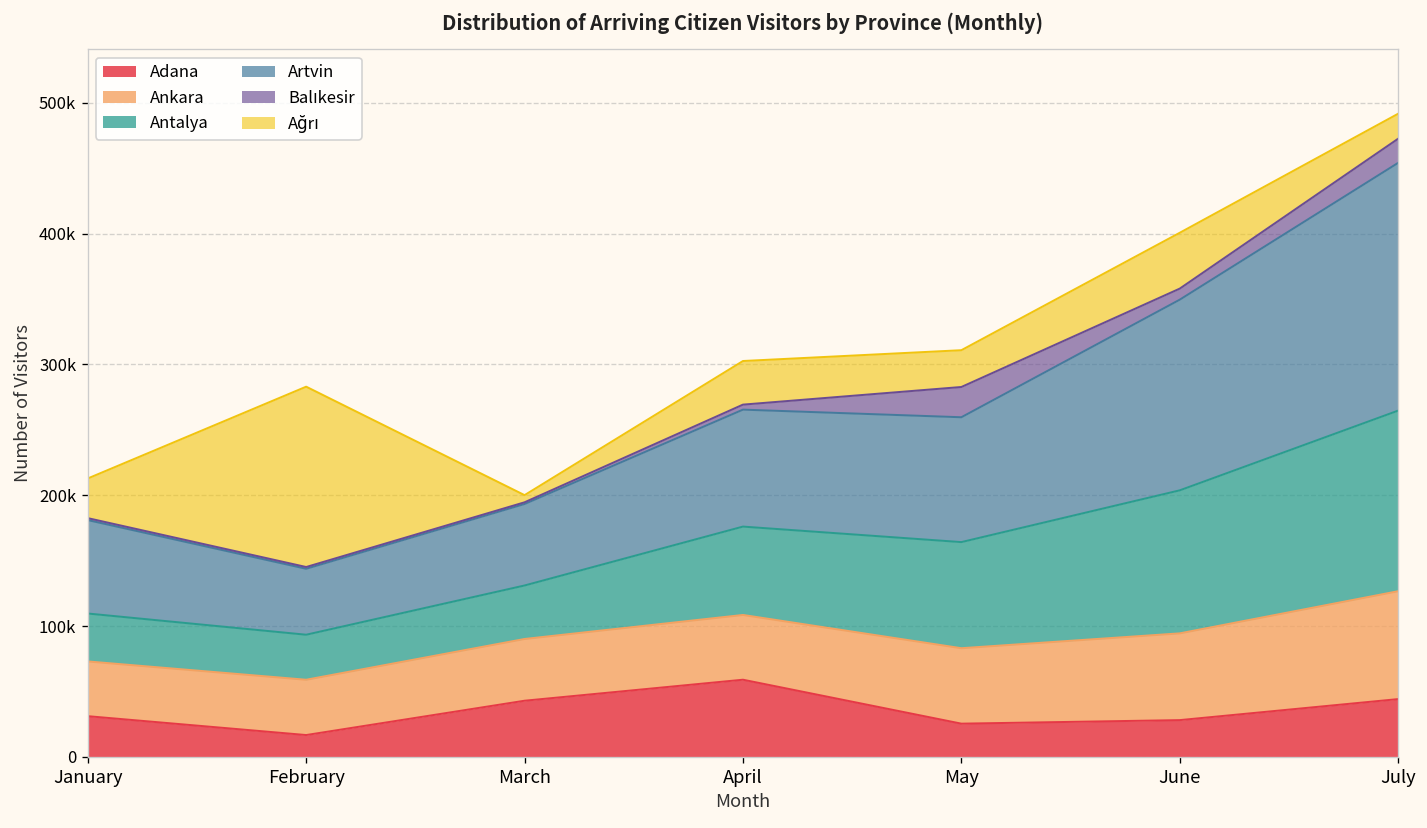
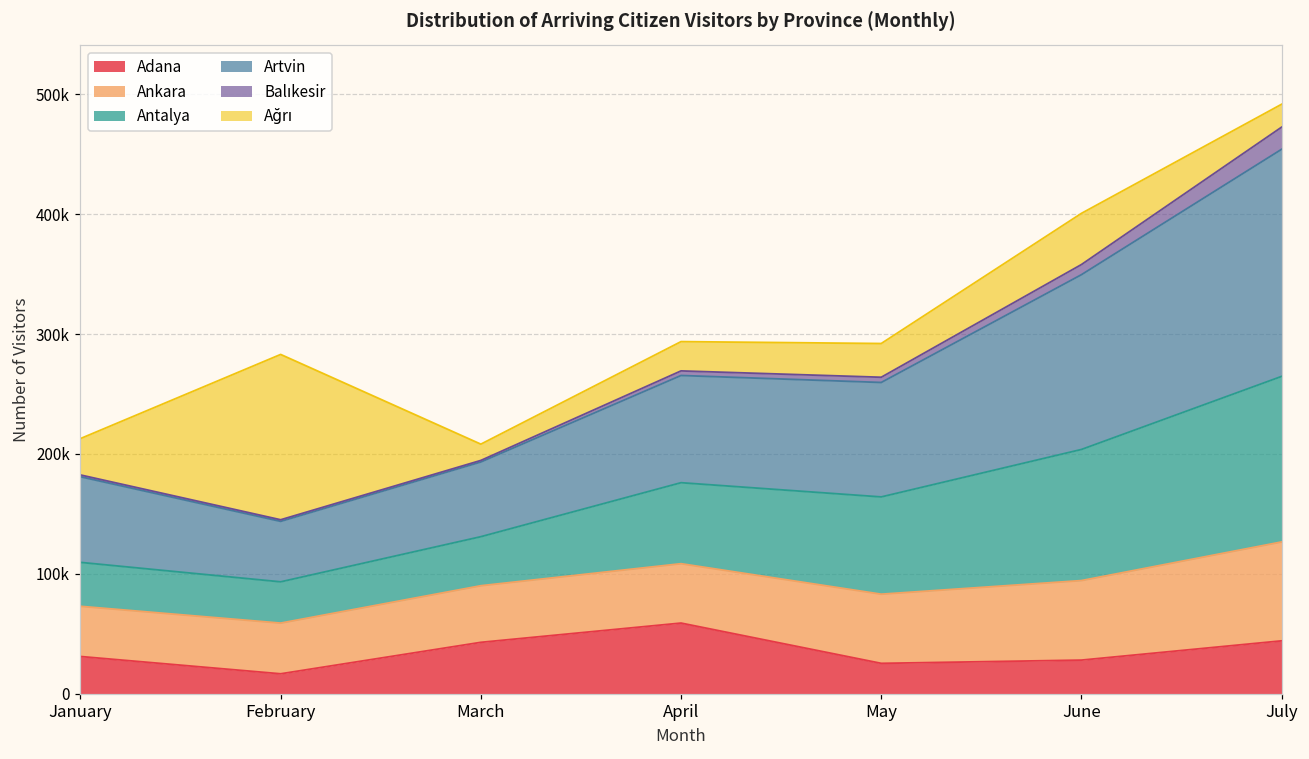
Ağrı, March: 5000 -> 14000
Ağrı, April: 33000 -> 24000
Balıkesir, May: 23000 -> 4000
